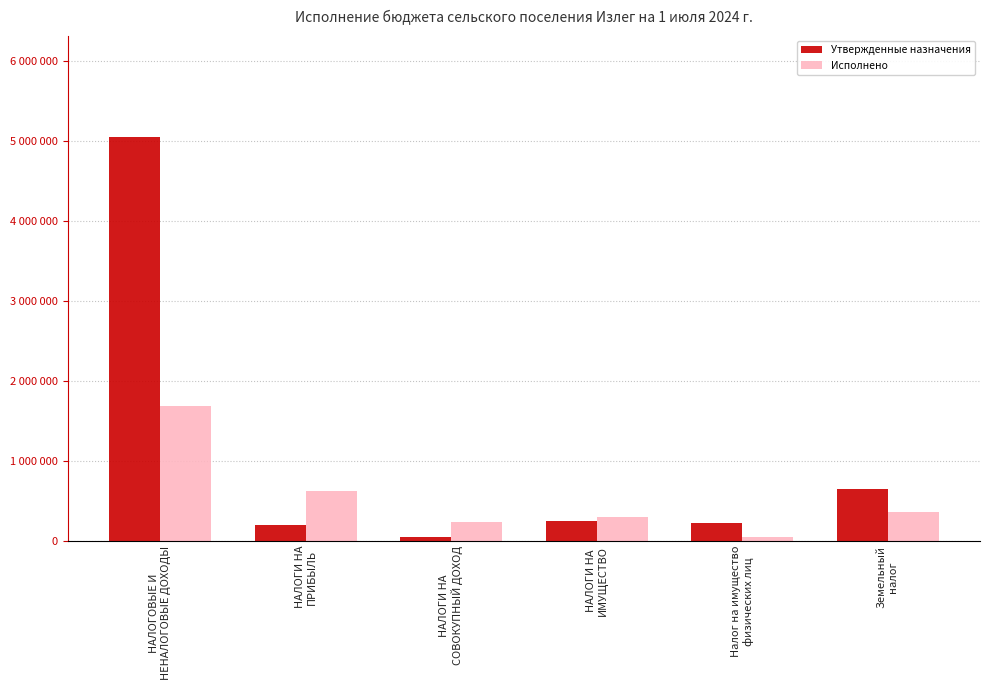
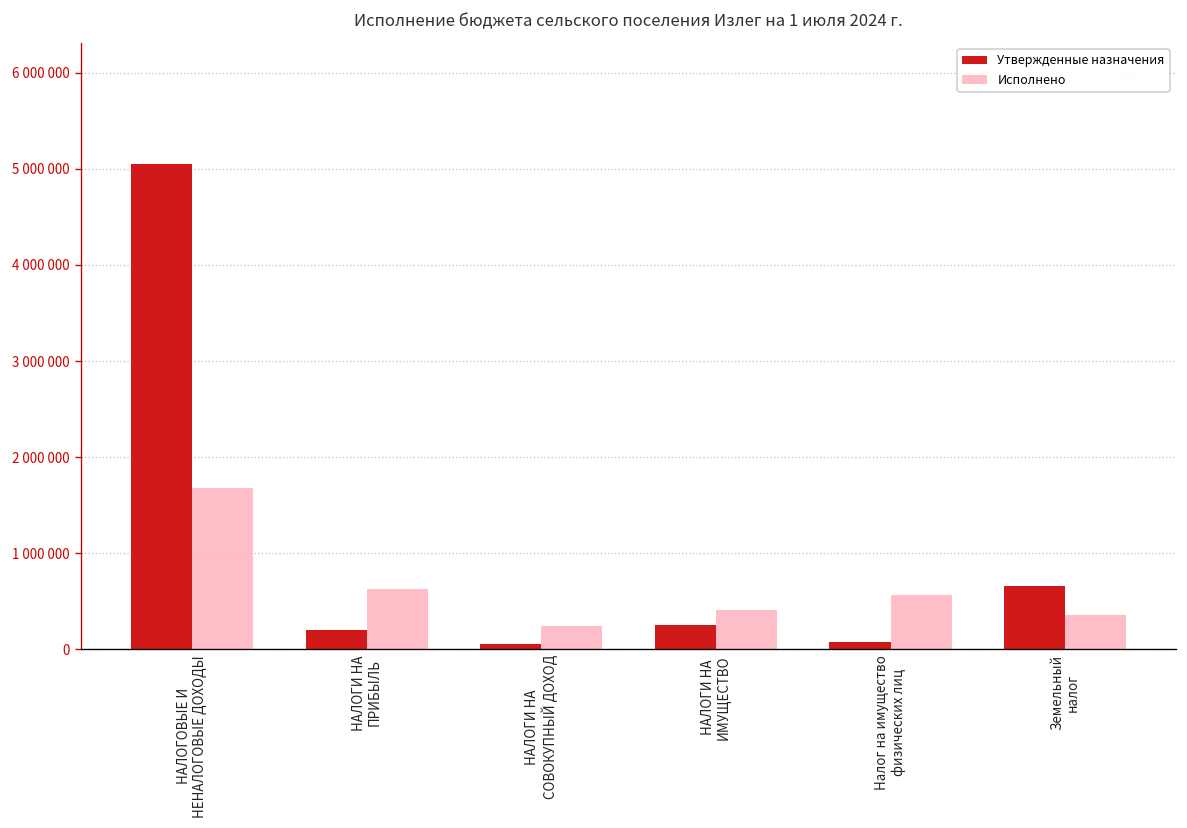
Исполнено, НАЛОГИ НА ИМУЩЕСТВО: 300000 -> 400000
Утвержденные назначения, Налог на имущество физических лиц: 200000 -> 100000
Исполнено, Налог на имущество физических лиц: 0 -> 600000
